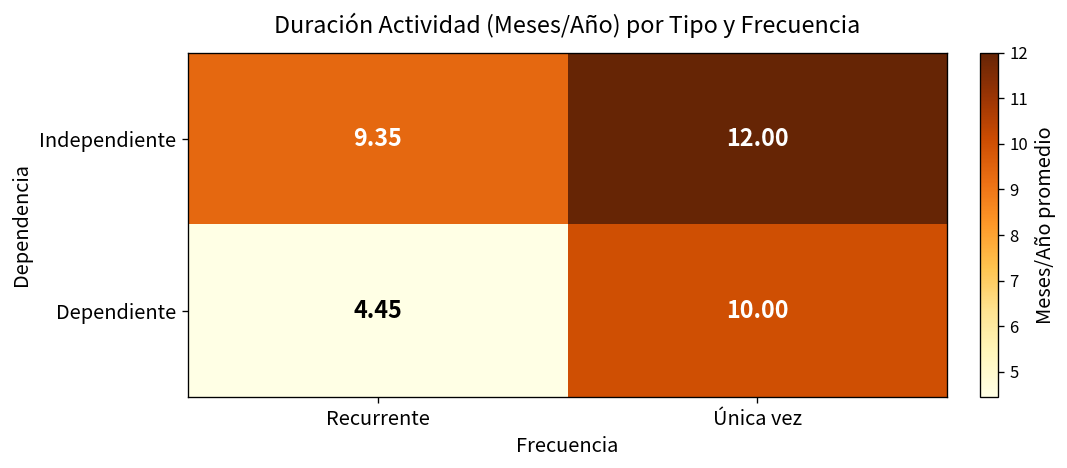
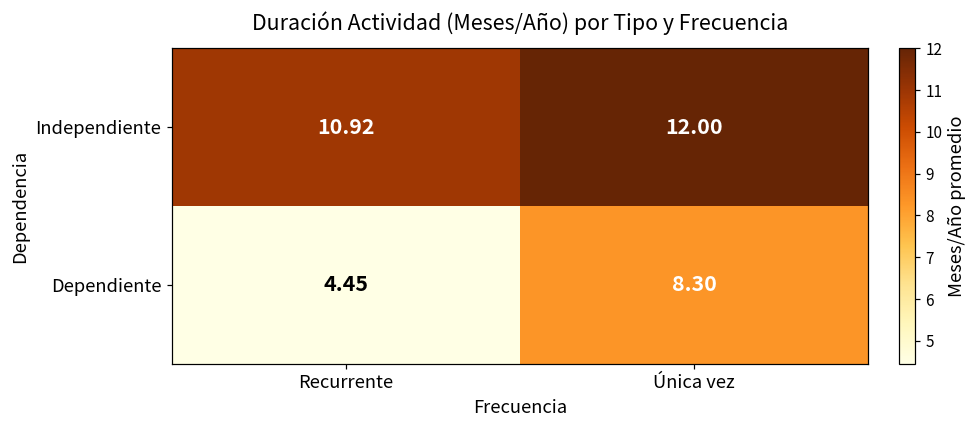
Independiente, Recurrente: 9.35 -> 10.92
Dependiente, Única vez: 10.00 -> 8.30
